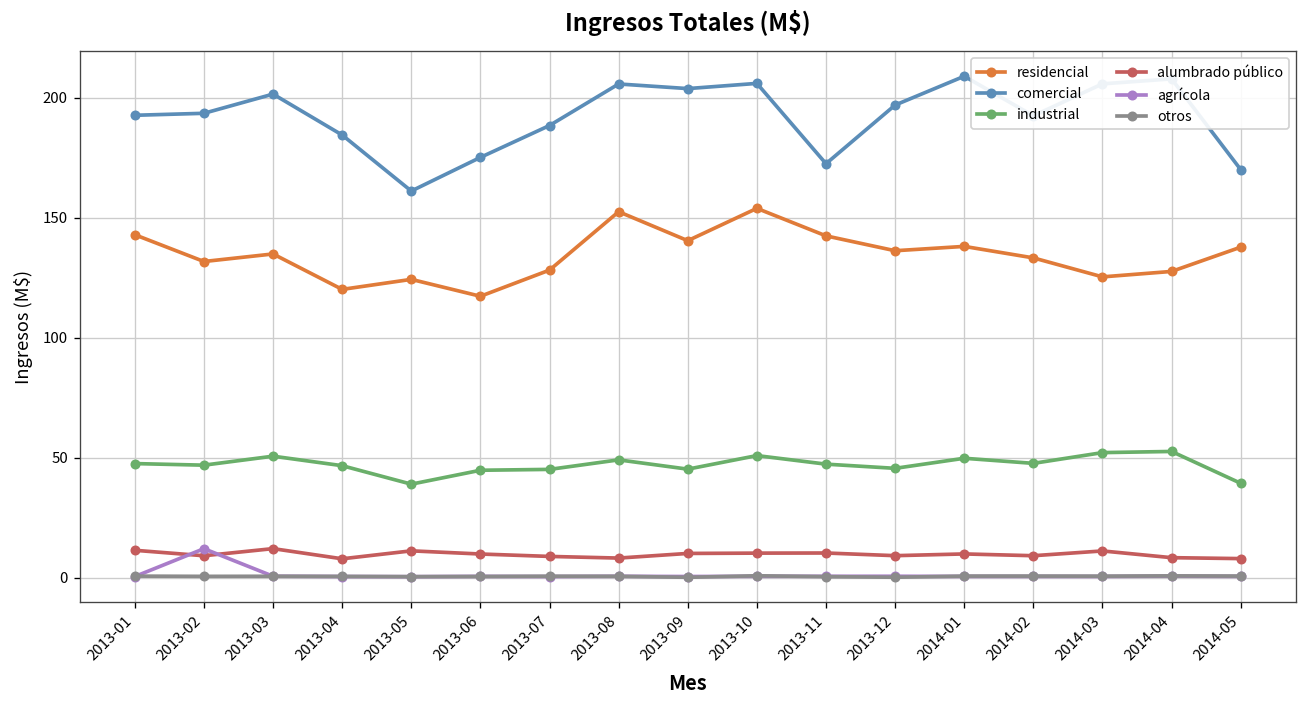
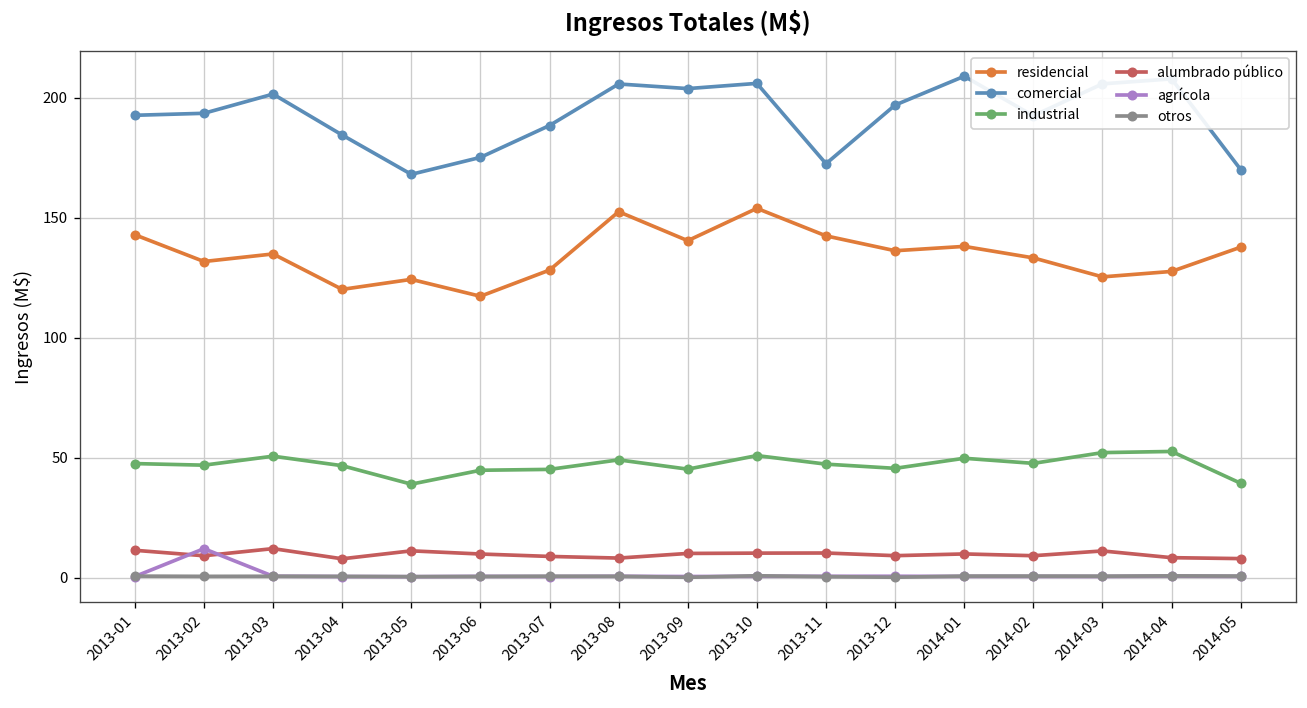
comercial, 2013-05: 161 -> 168
